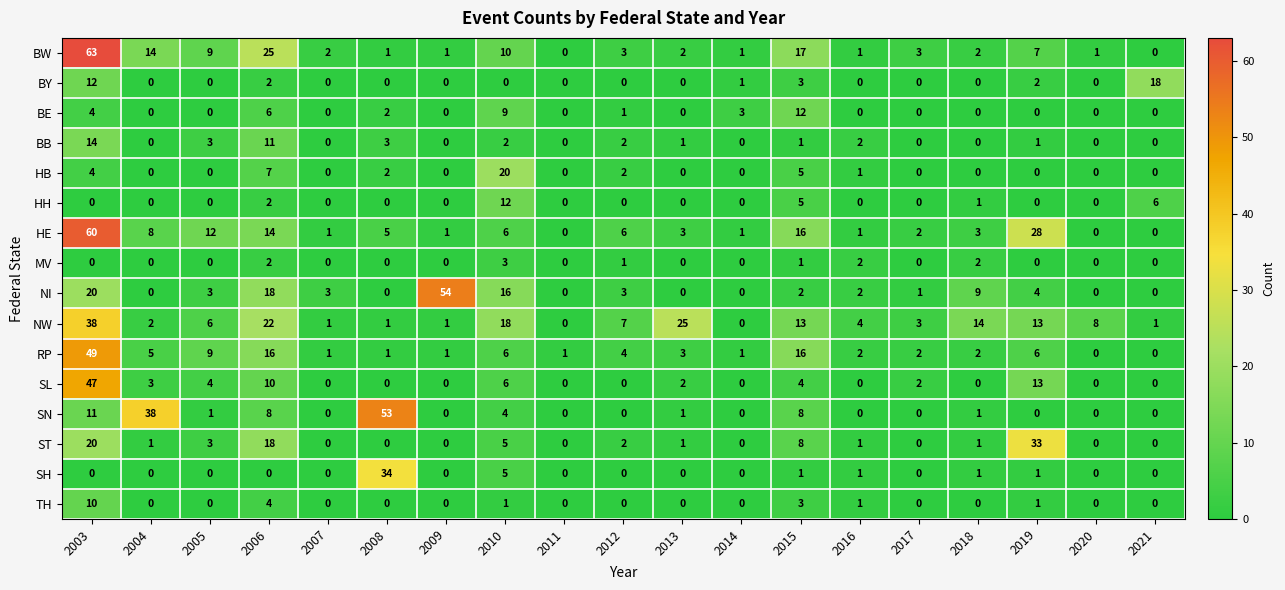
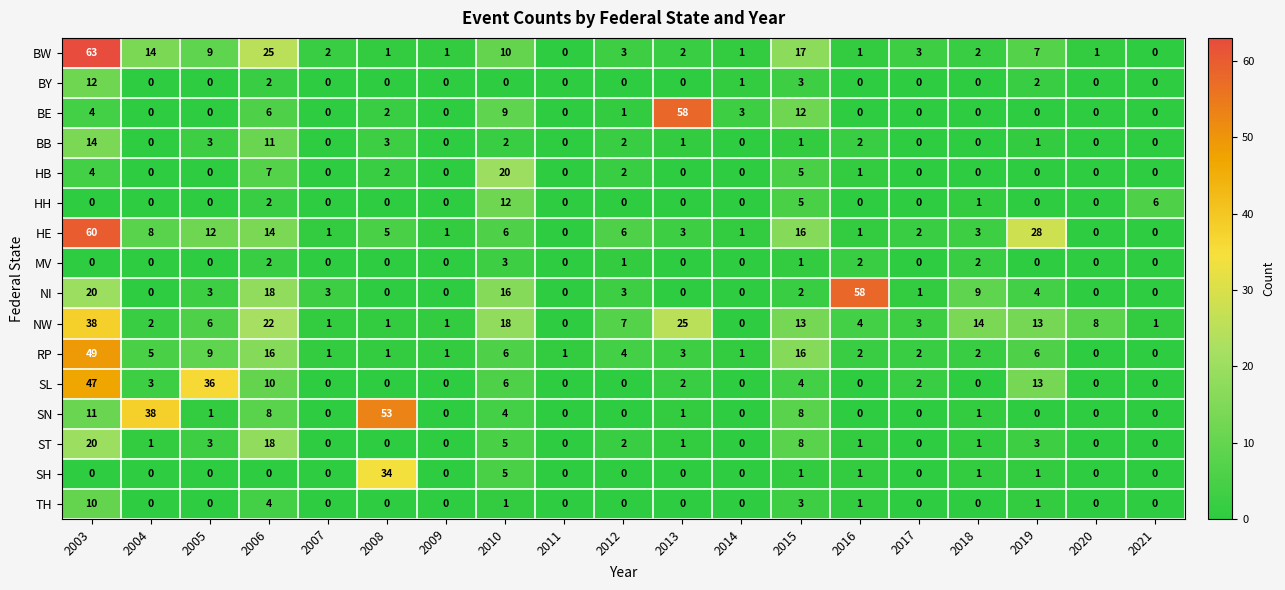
BY, 2021: 18 -> 0
BE, 2013: 0 -> 58
NI, 2009: 54 -> 0
NI, 2016: 2 -> 58
SL, 2005: 4 -> 36
ST, 2019: 33 -> 3
